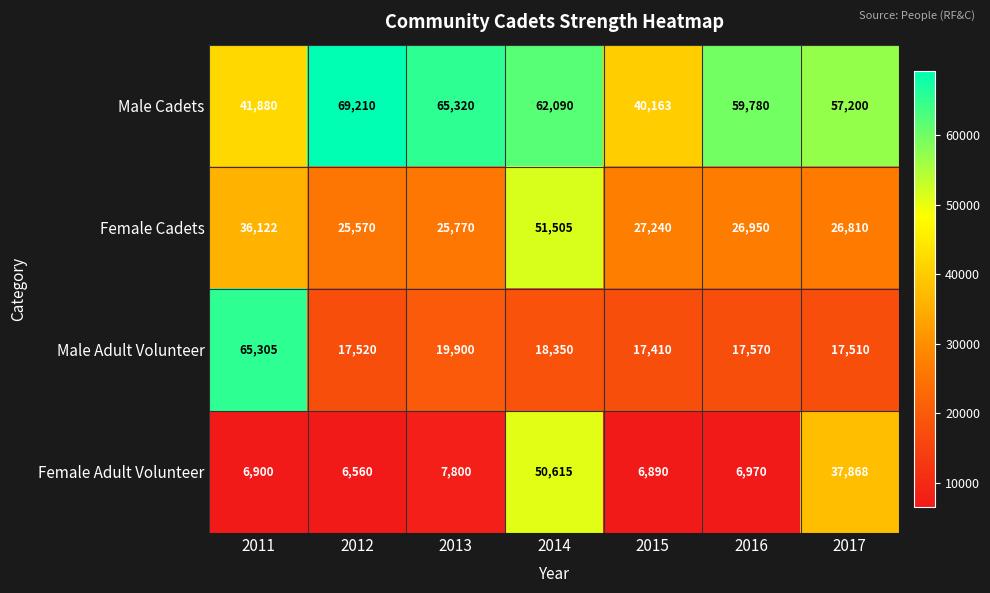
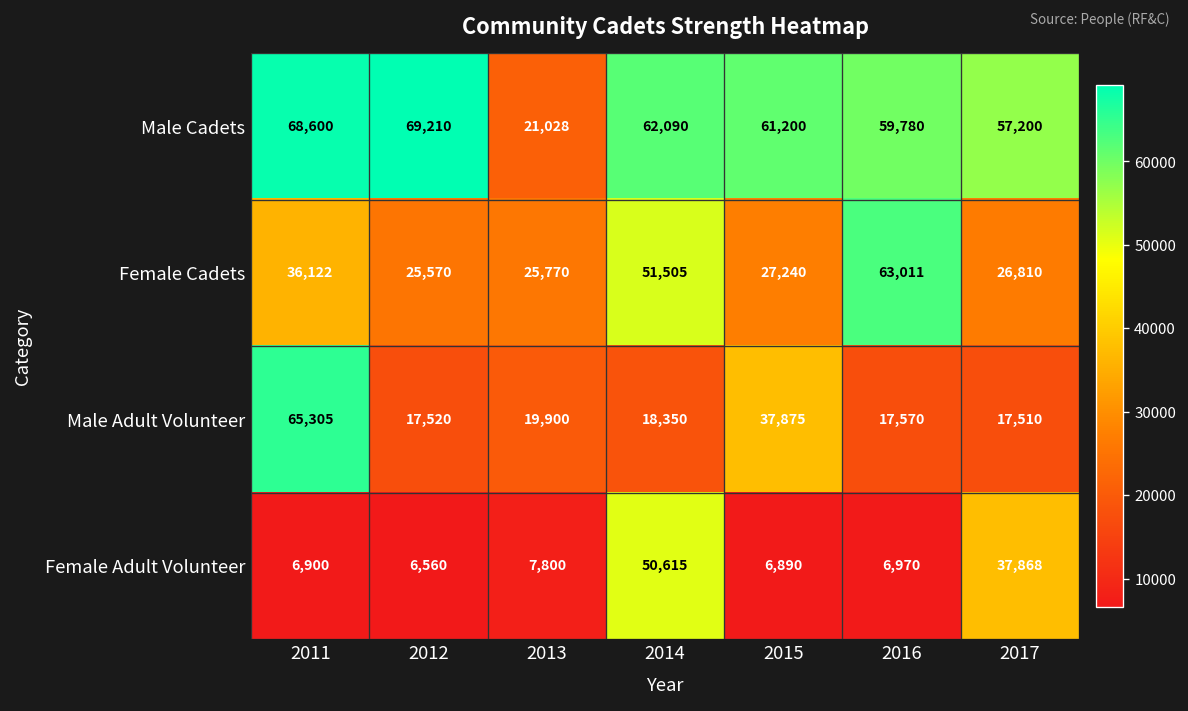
Male Cadets, 2011: 41,880 -> 68,600
Male Cadets, 2013: 65,320 -> 21,028
Male Cadets, 2015: 40,163 -> 61,200
Female Cadets, 2016: 26,950 -> 63,011
Male Adult Volunteer, 2015: 17,410 -> 37,875
